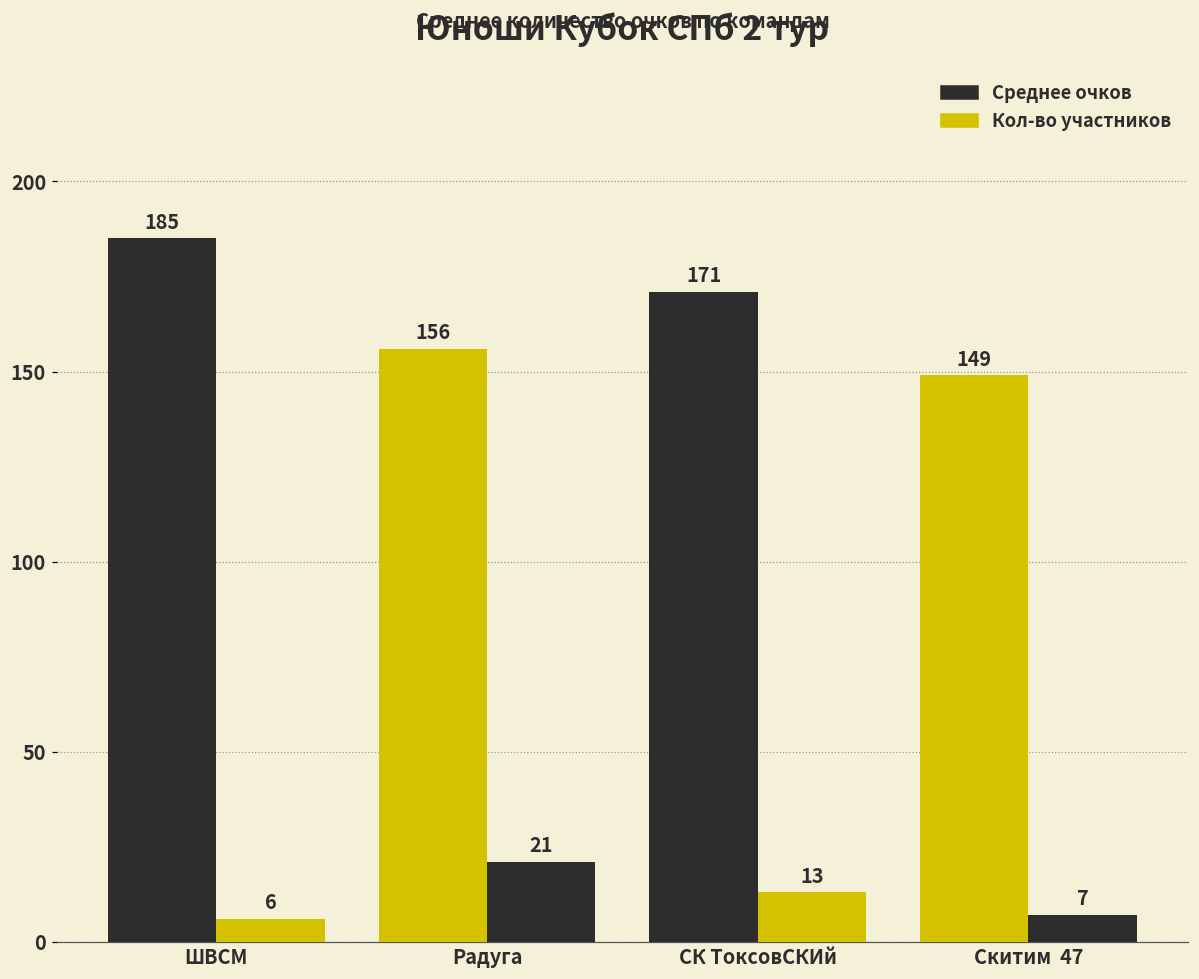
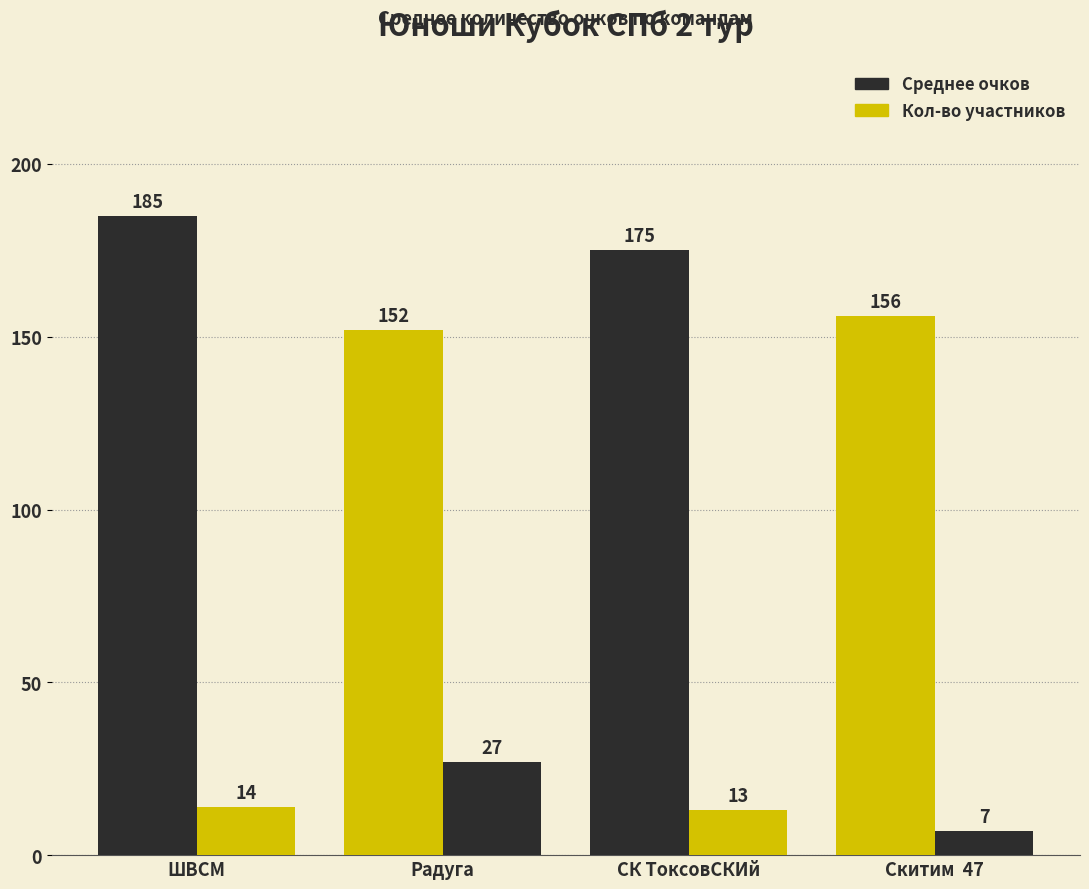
Кол-во участников, ШВСМ: 6 -> 14
Среднее очков, Радуга: 156 -> 152
Кол-во участников, Радуга: 21 -> 27
Среднее очков, СК ТоксовСКИй: 171 -> 175
Среднее очков, Скитим 47: 149 -> 156
